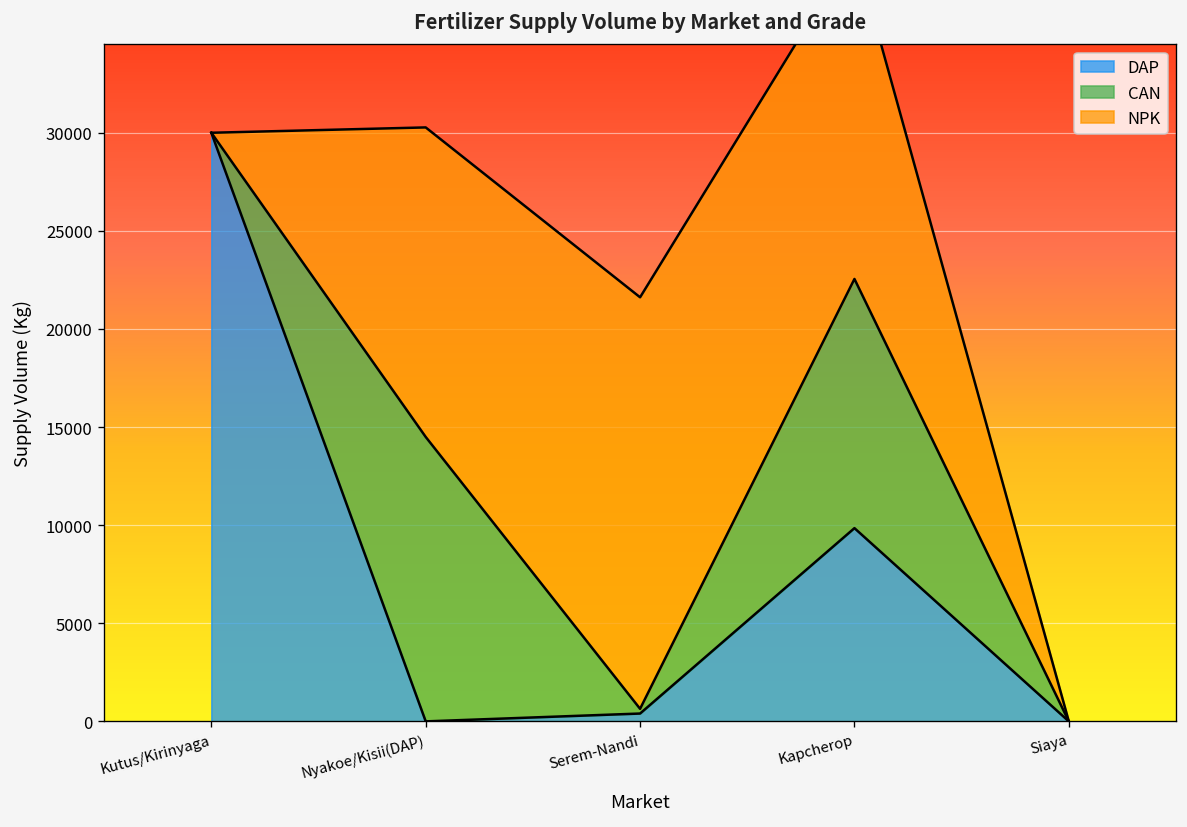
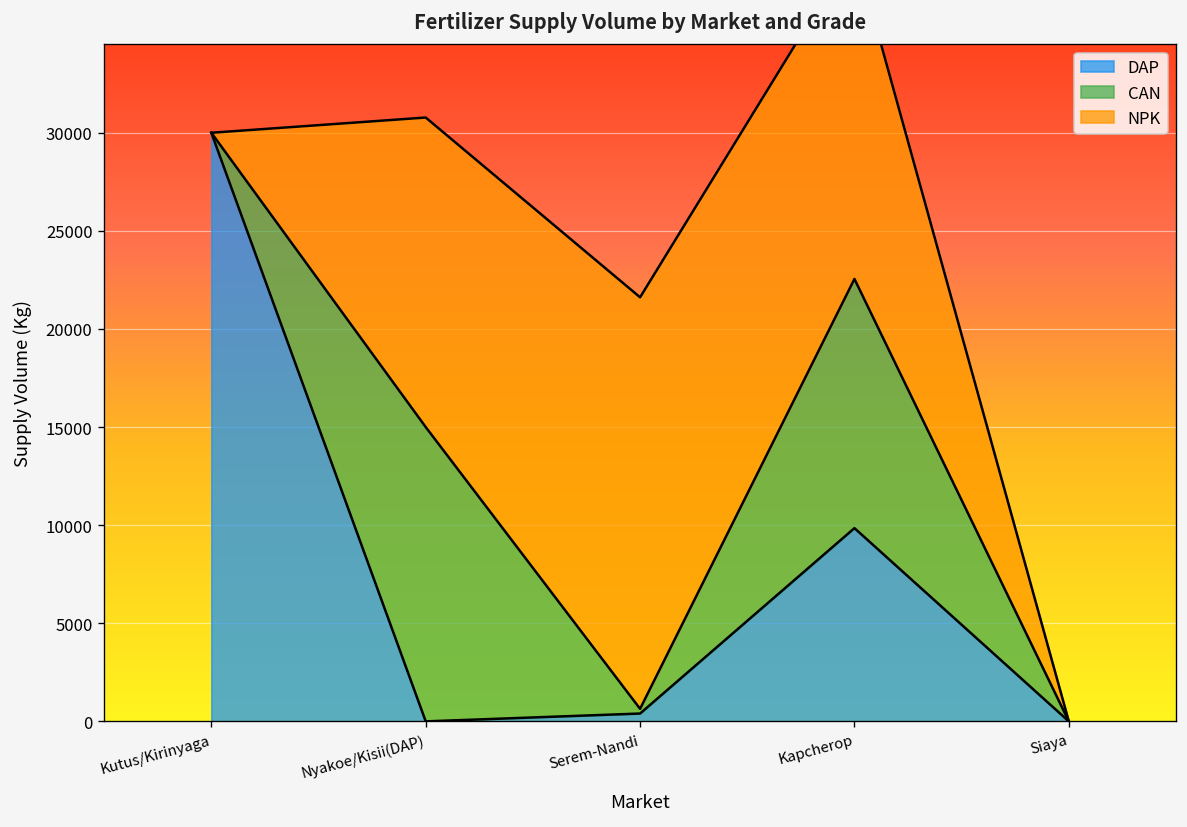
CAN, Nyakoe/Kisii(DAP): 14500 -> 15000
